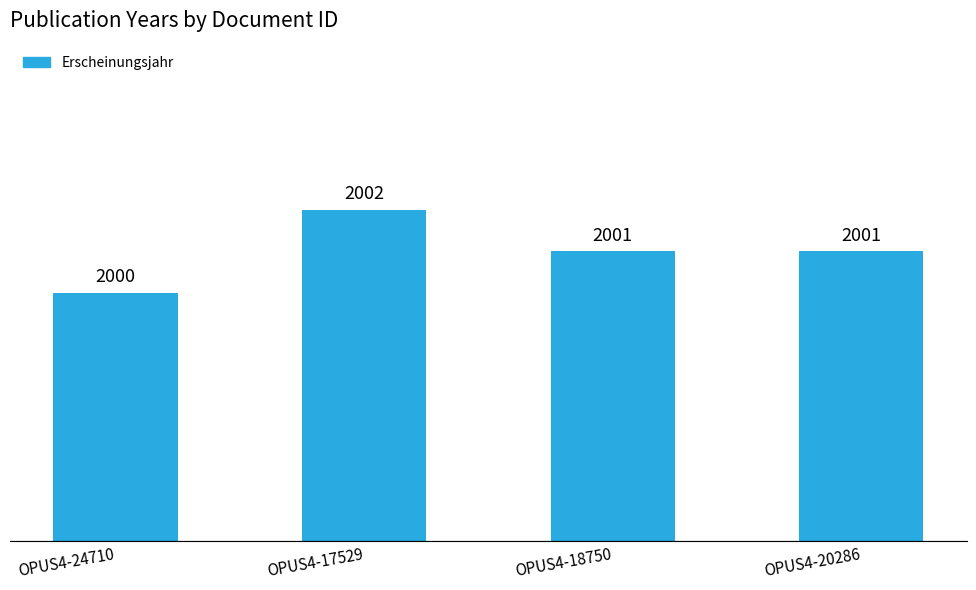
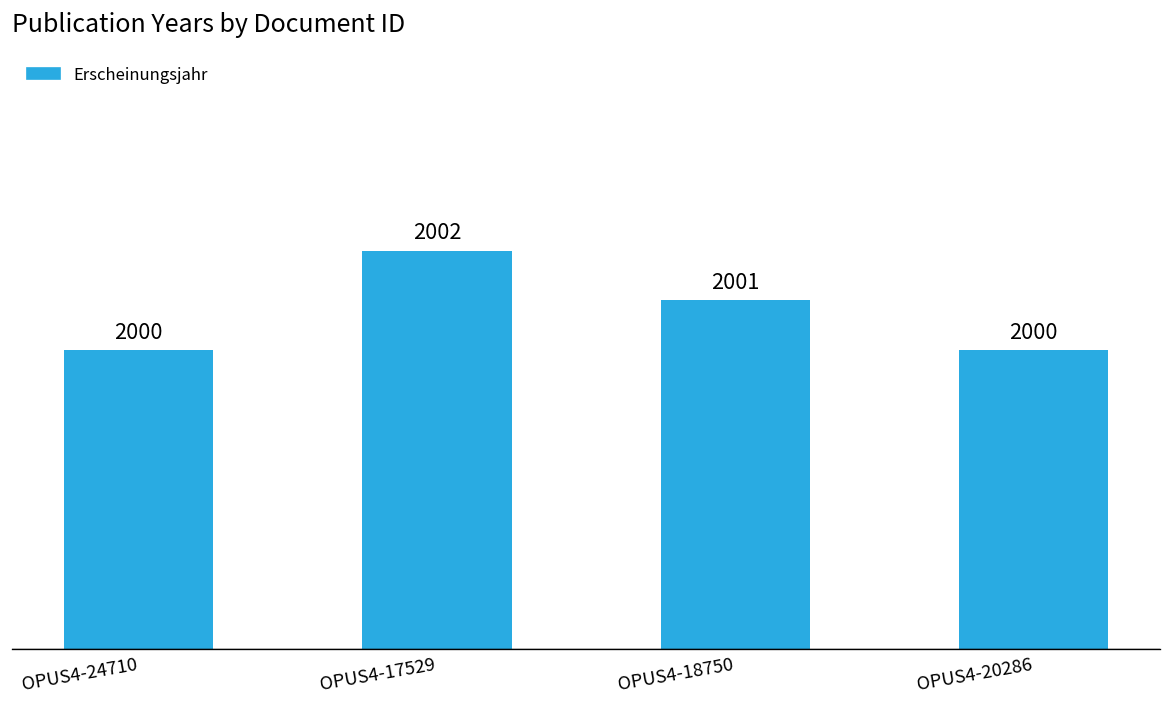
OPUS4-20286: 2001 -> 2000
